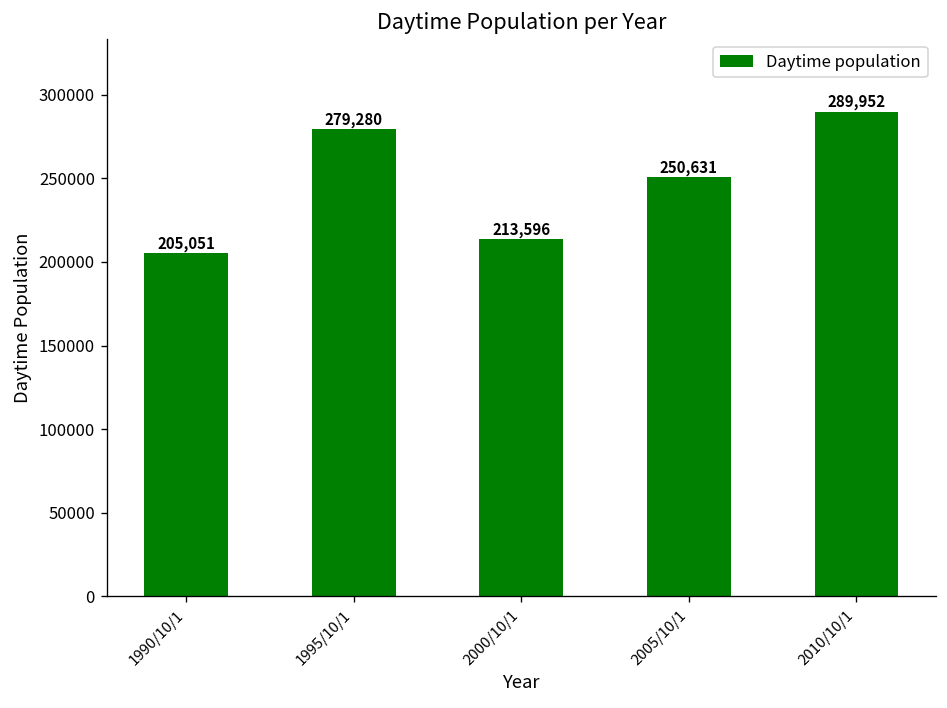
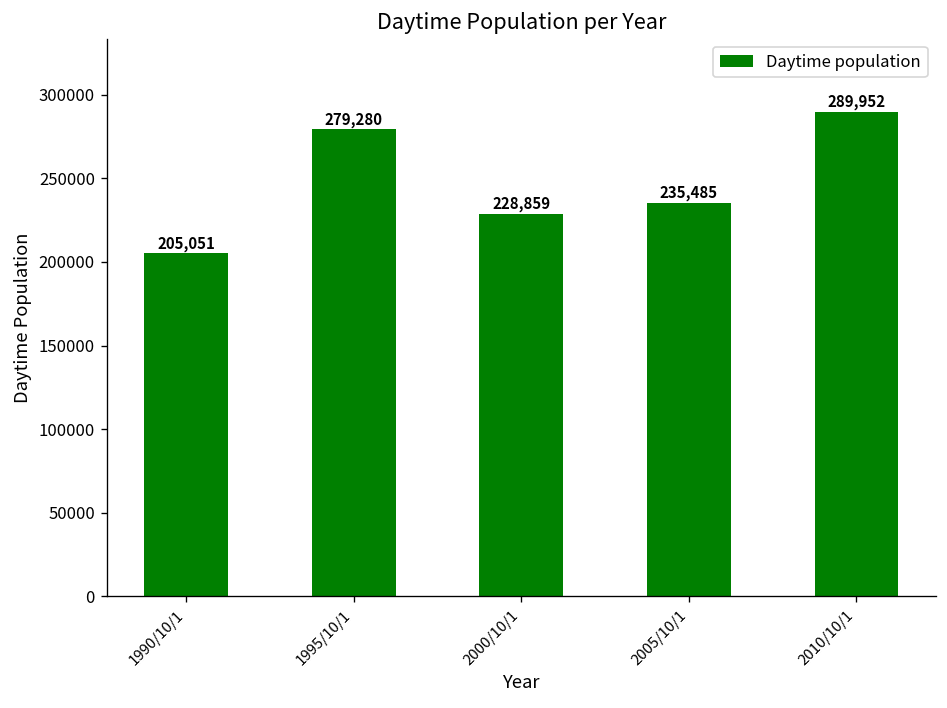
2000/10/1: 213,596 -> 228,859
2005/10/1: 250,631 -> 235,485
